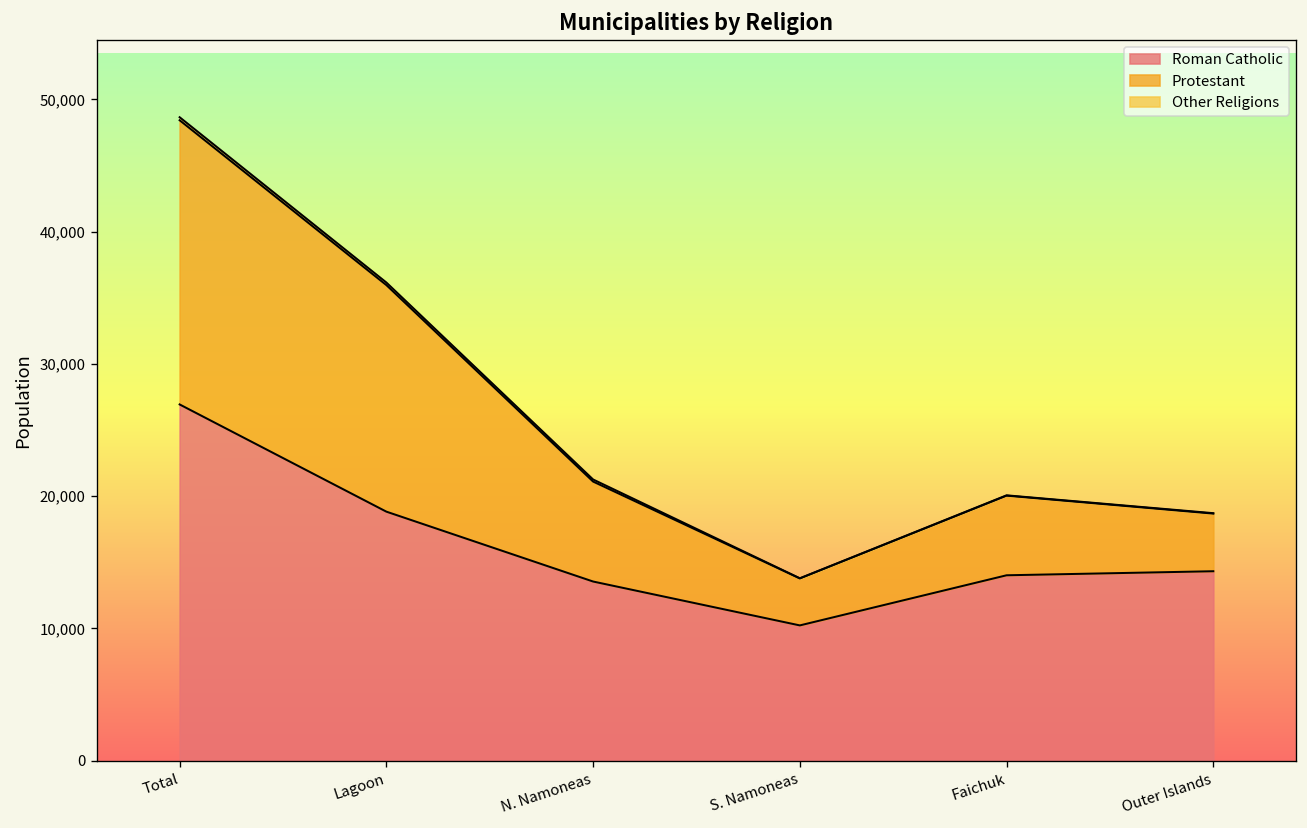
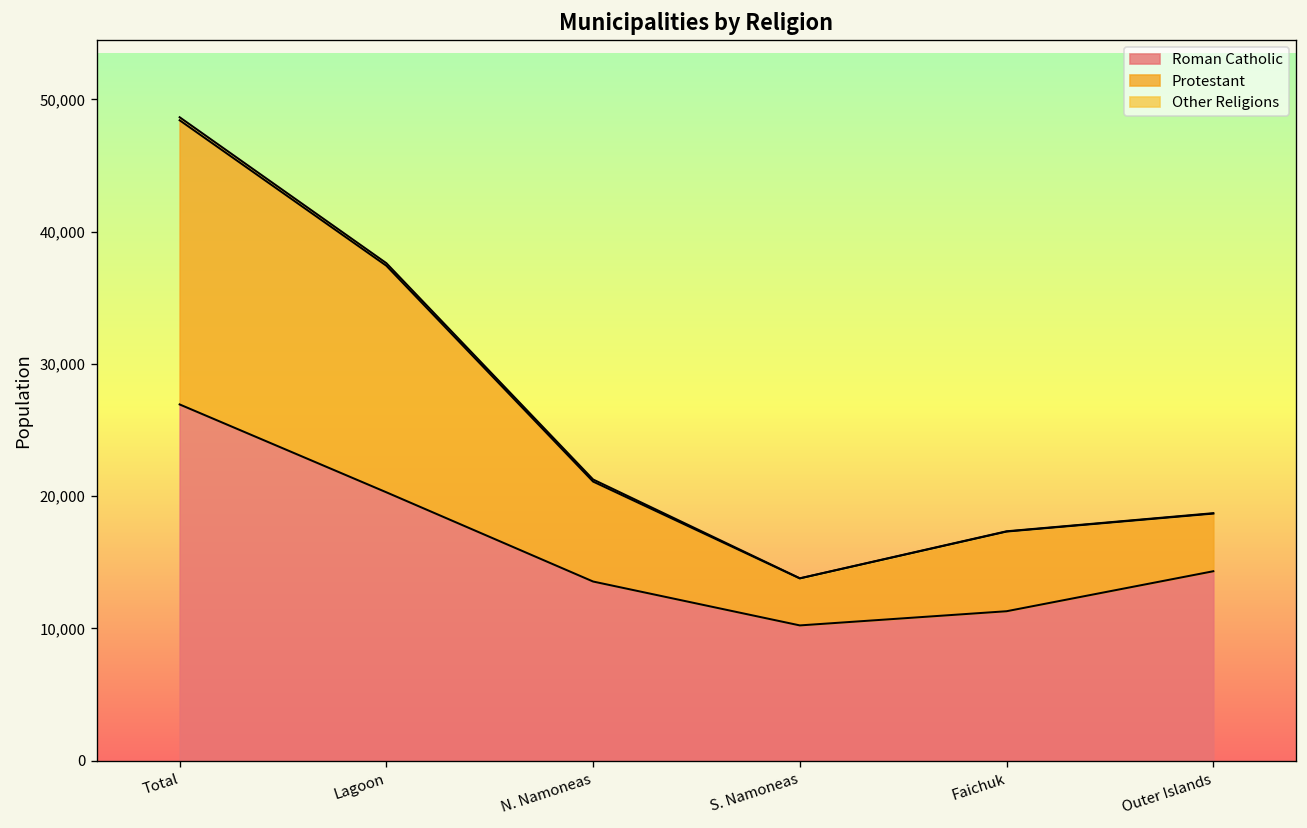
Roman Catholic, Lagoon: 18,800 -> 20,300
Roman Catholic, Faichuk: 14,000 -> 11,300
